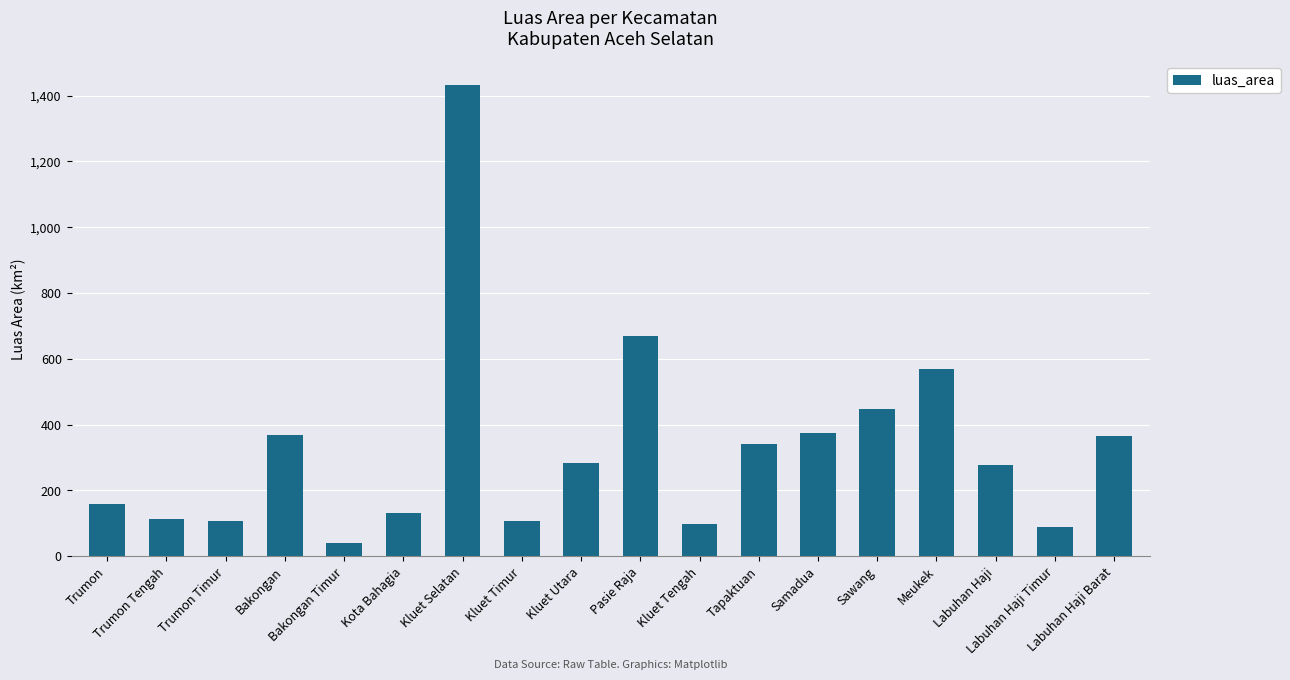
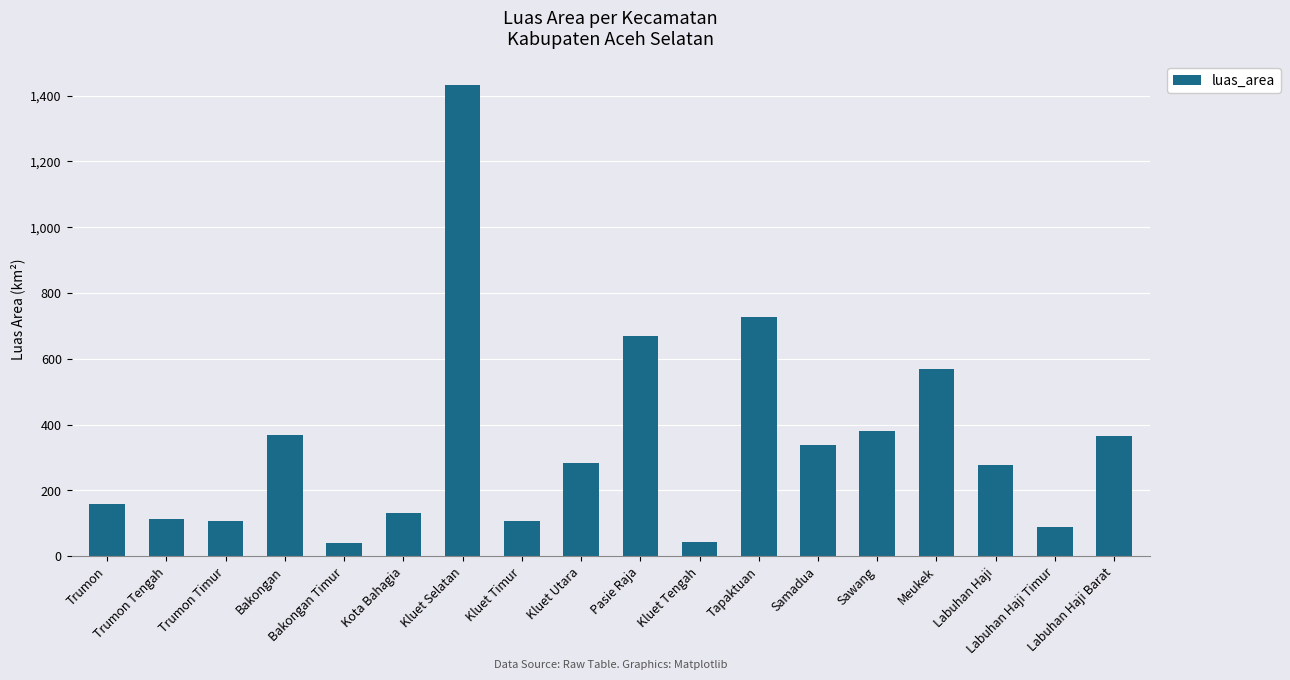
Kluet Tengah: 100 -> 40
Tapaktuan: 340 -> 730
Samadua: 380 -> 340
Sawang: 450 -> 380
